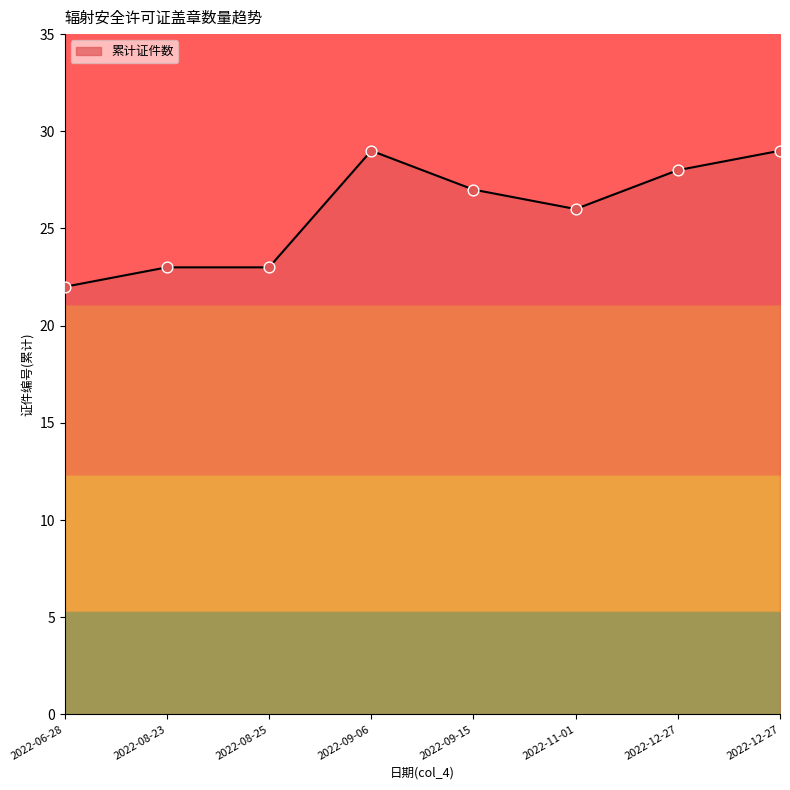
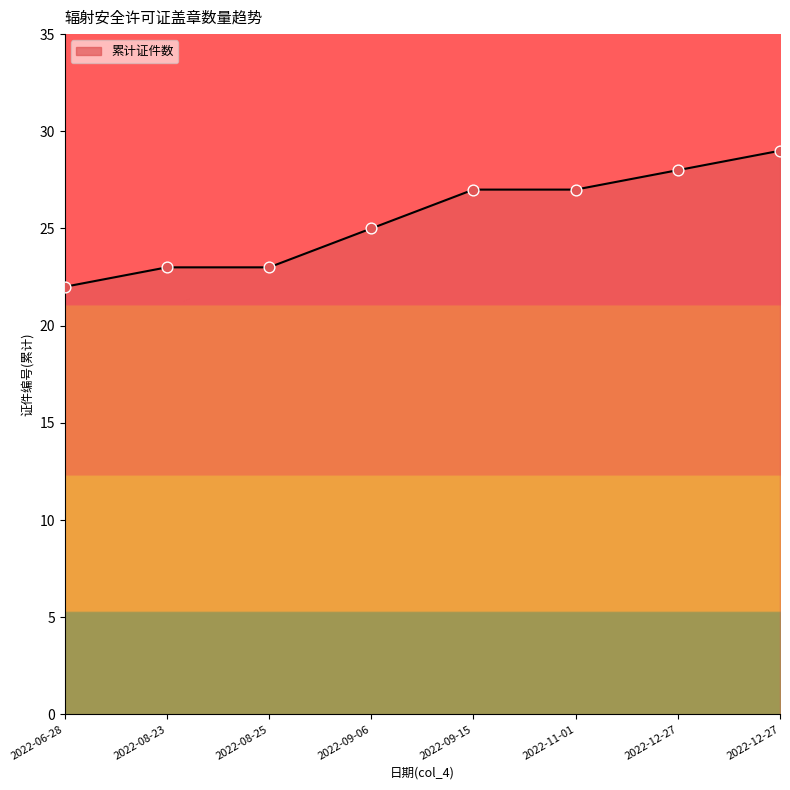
2022-09-06: 29 -> 25
2022-11-01: 26 -> 27
